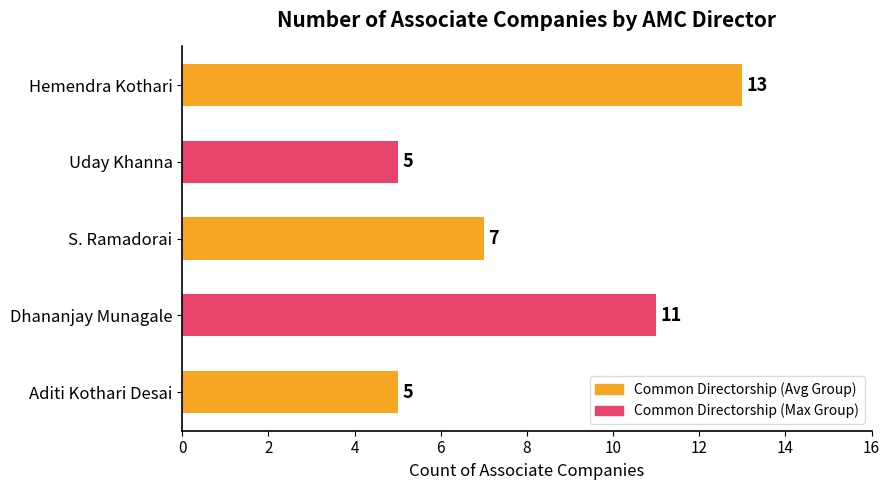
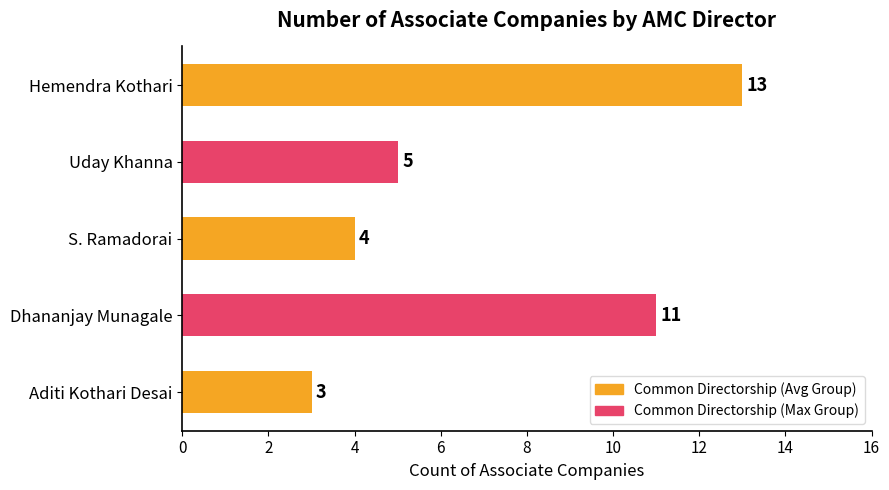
S. Ramadorai: 7 -> 4
Aditi Kothari Desai: 5 -> 3
